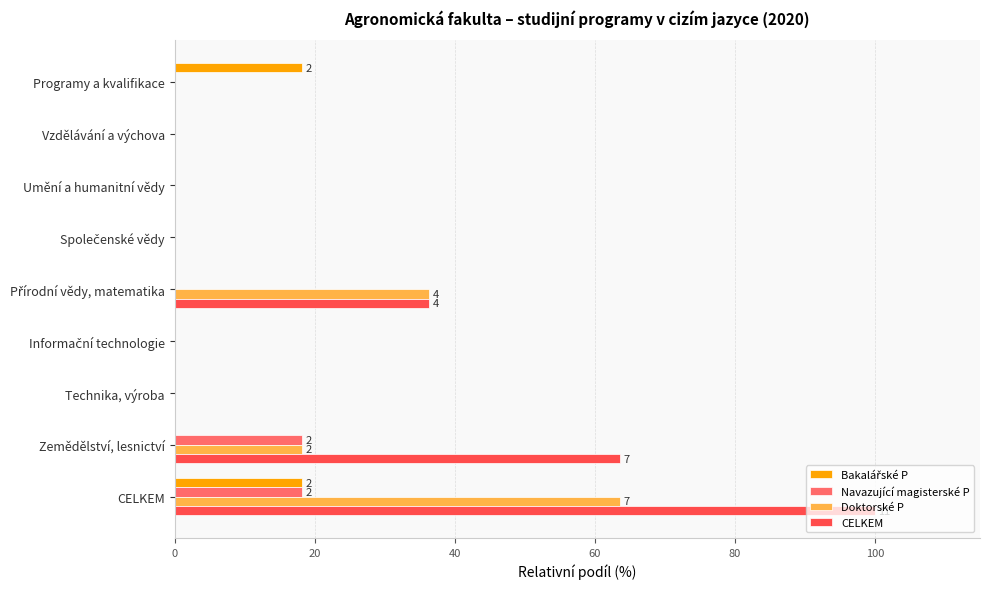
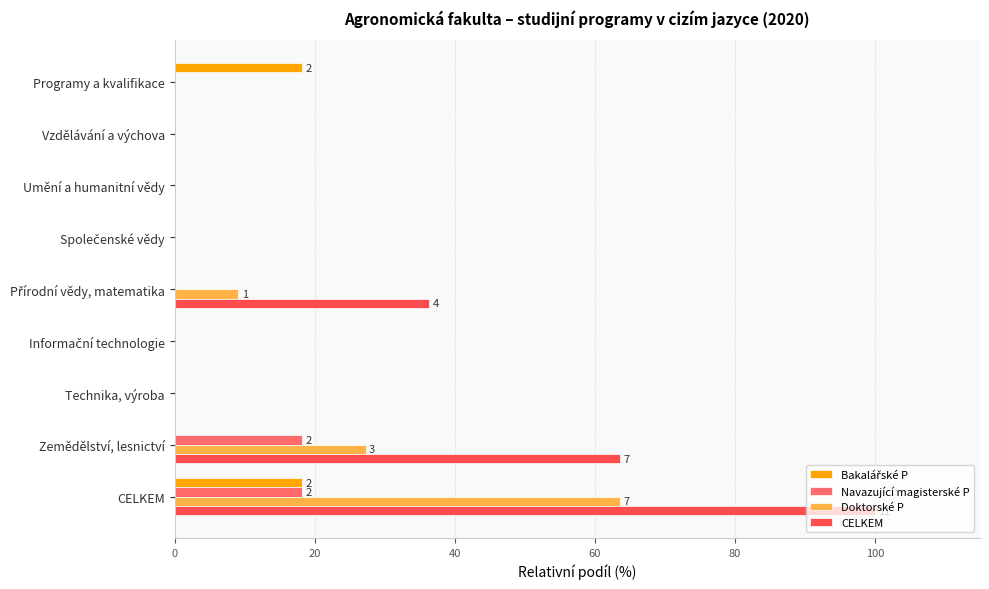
Doktorské P, Přírodní vědy, matematika: 4 -> 1
Doktorské P, Zemědělství, lesnictví: 2 -> 3
